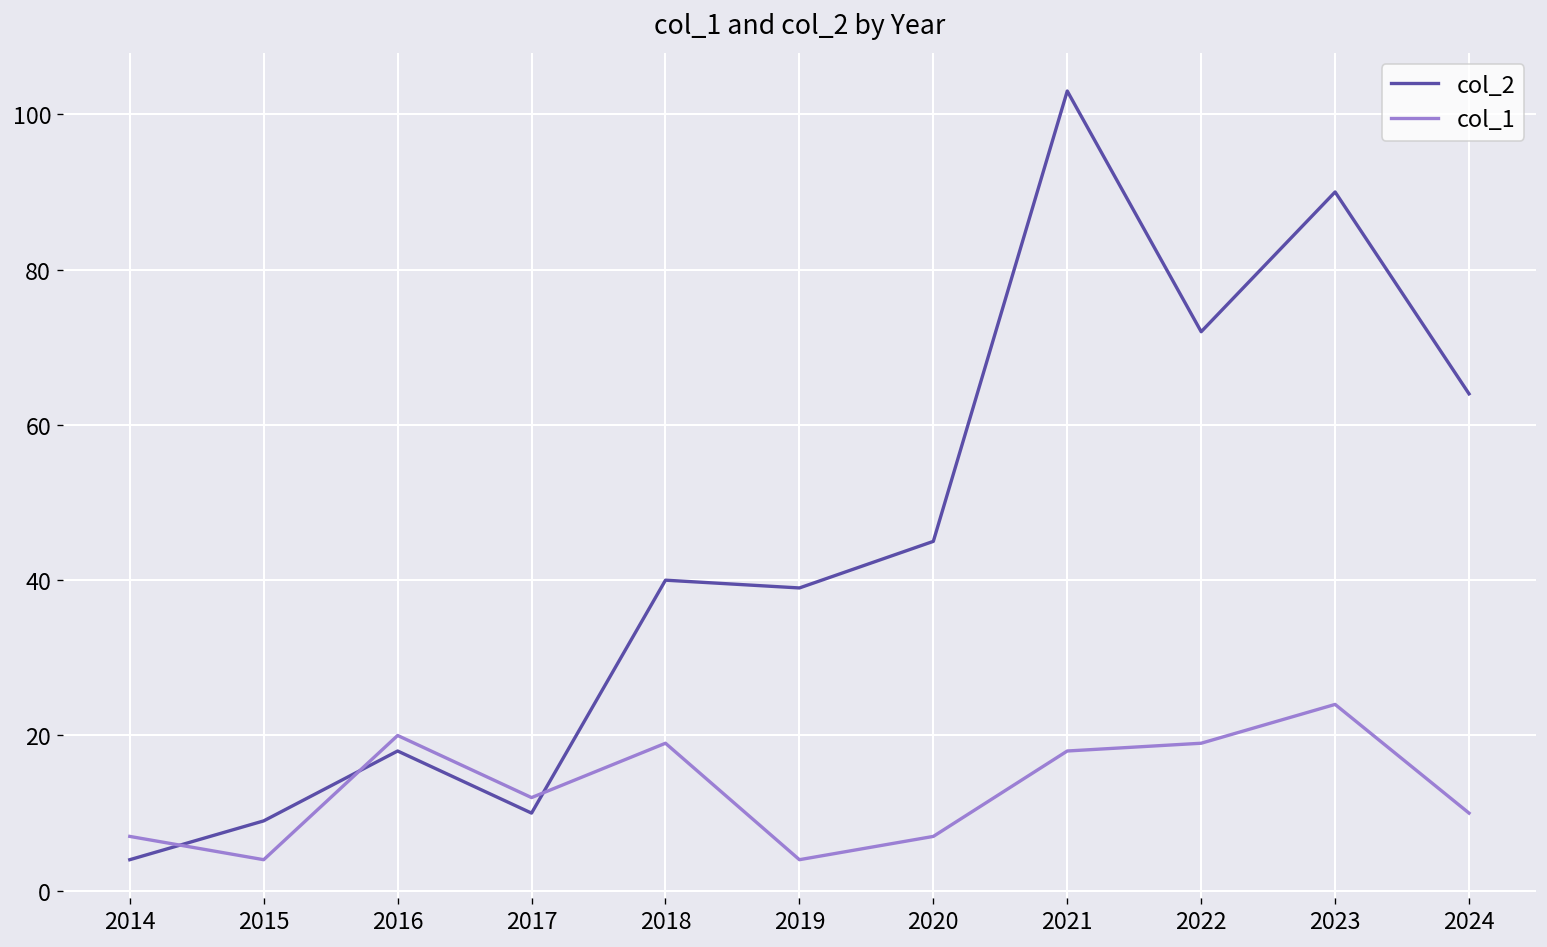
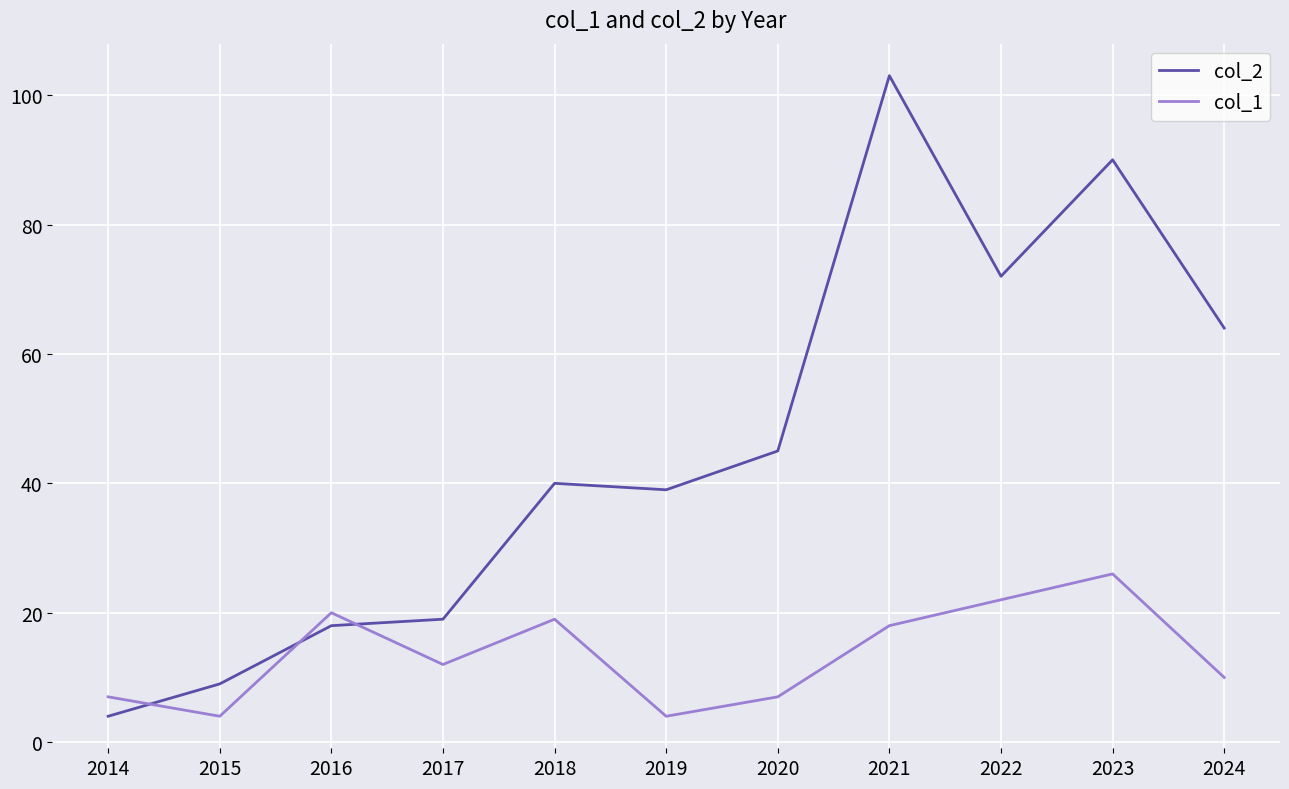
col_2, 2017: 10 -> 19
col_1, 2022: 19 -> 22
col_1, 2023: 24 -> 26
